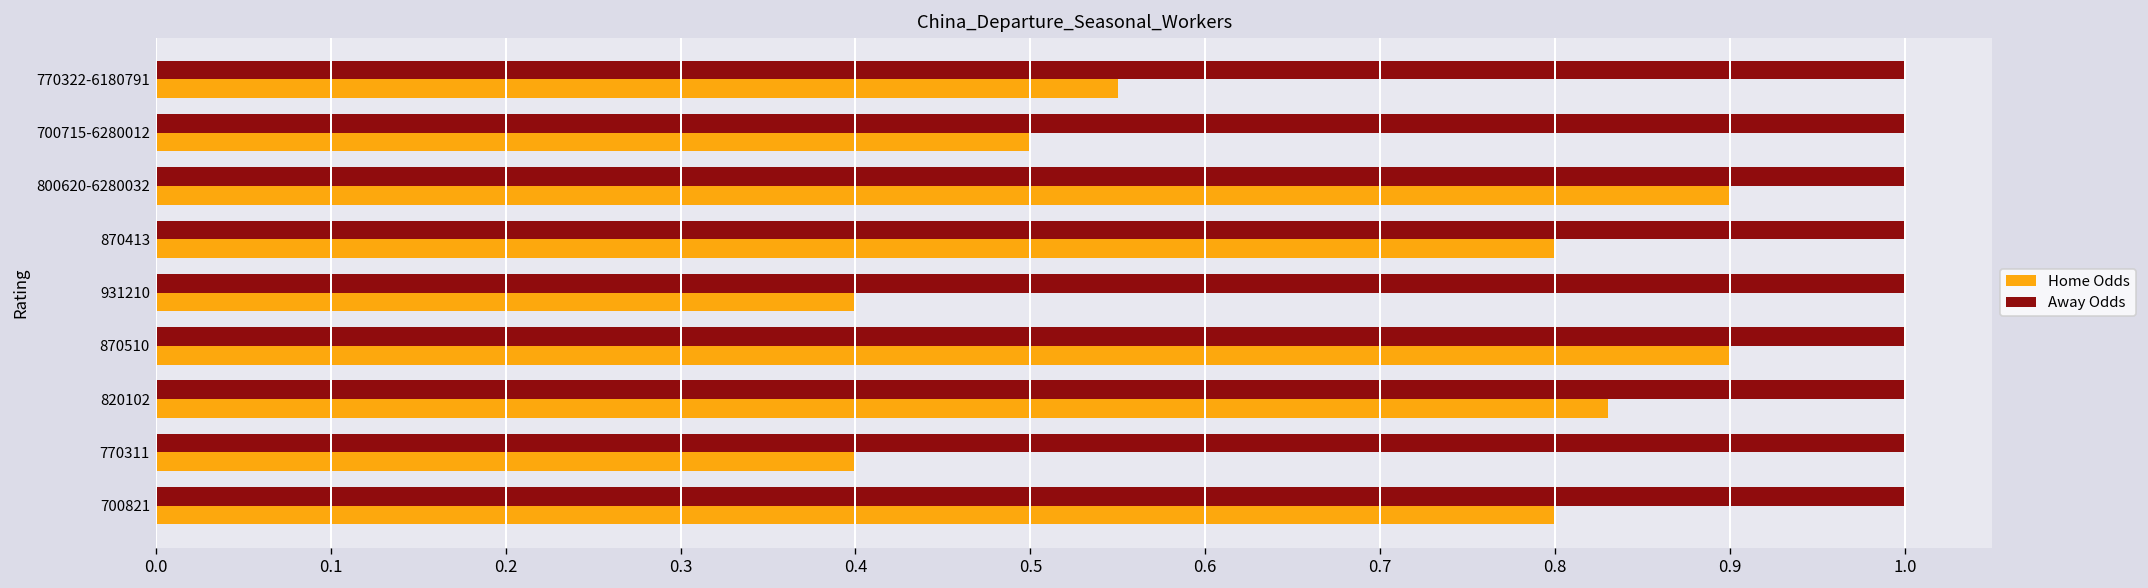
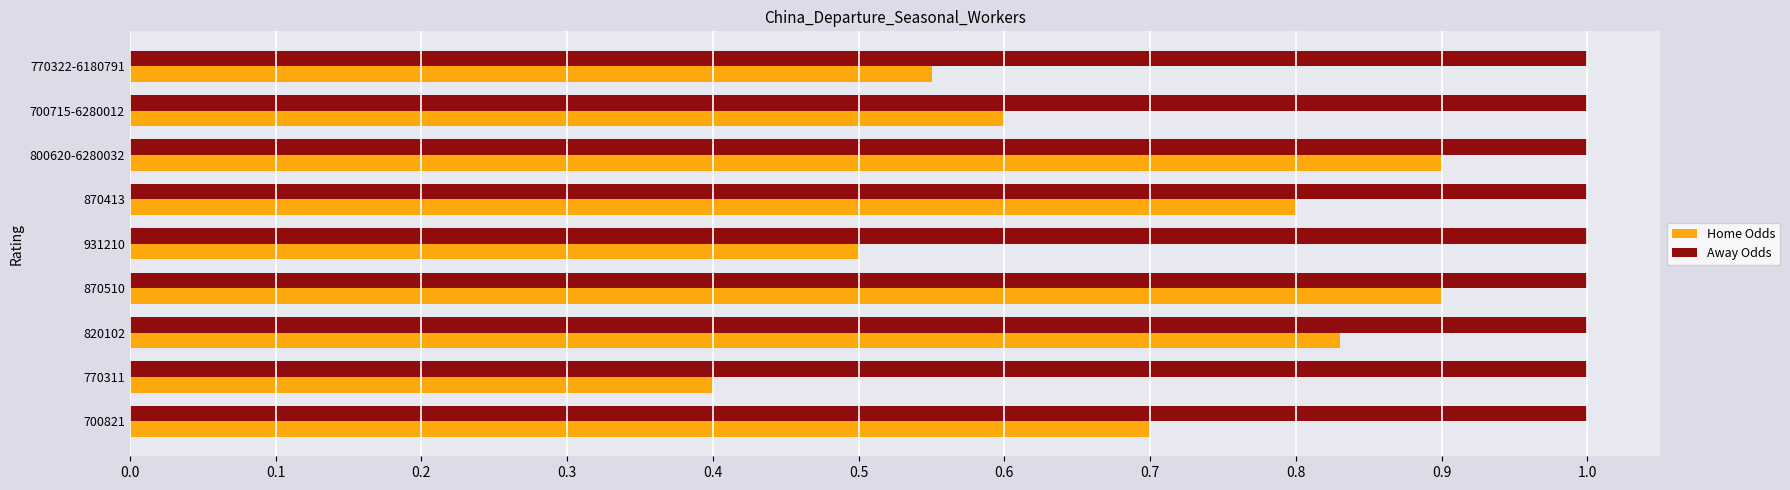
Home Odds, 700715-6280012: 0.5 -> 0.6
Home Odds, 931210: 0.4 -> 0.5
Home Odds, 700821: 0.8 -> 0.7
